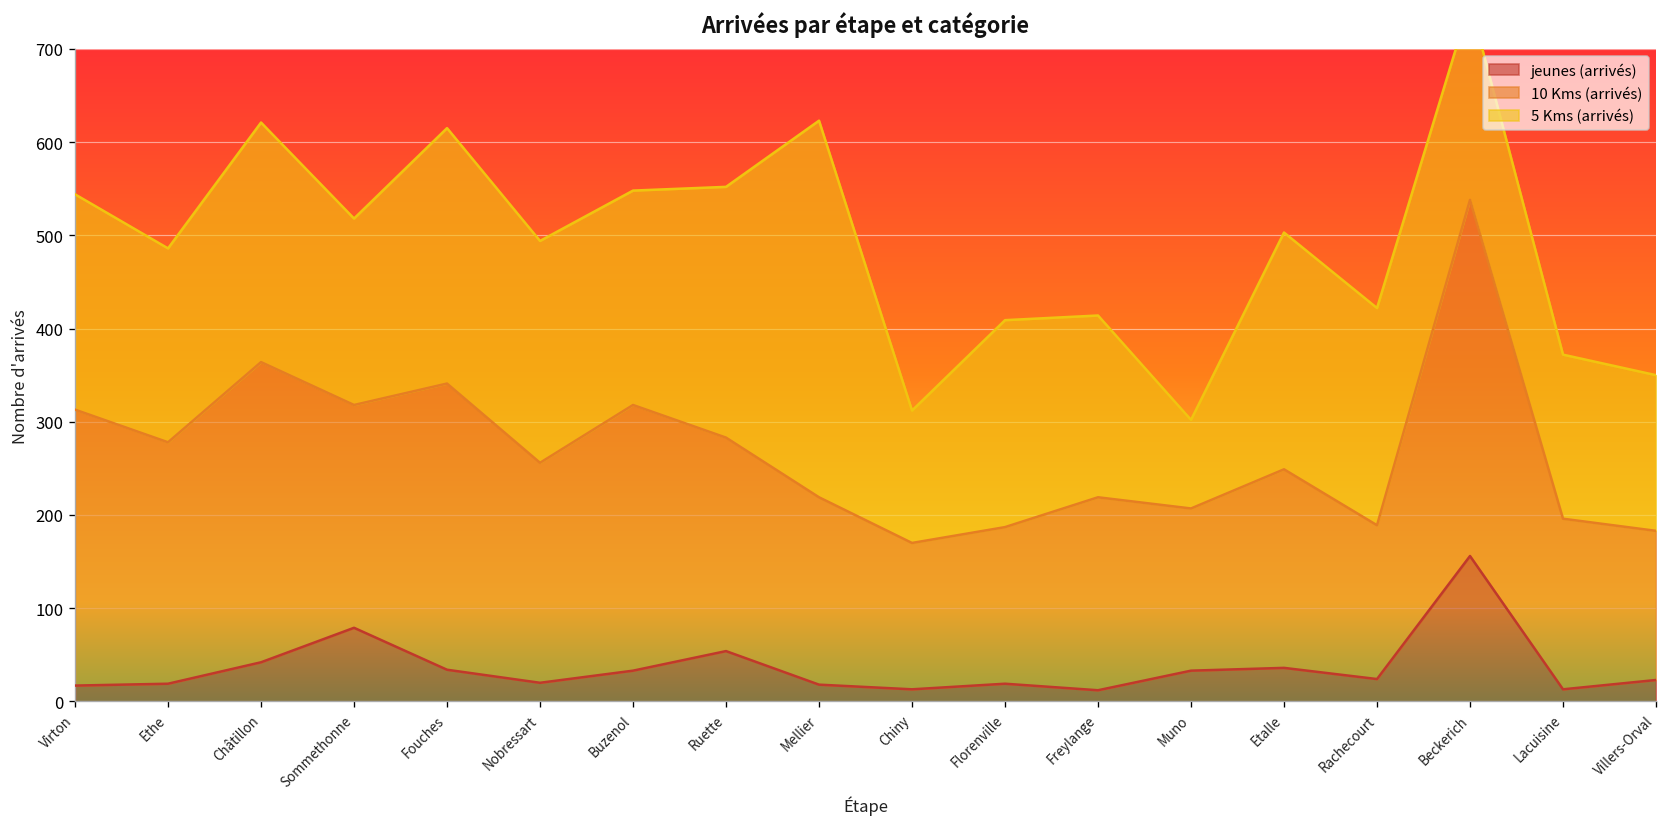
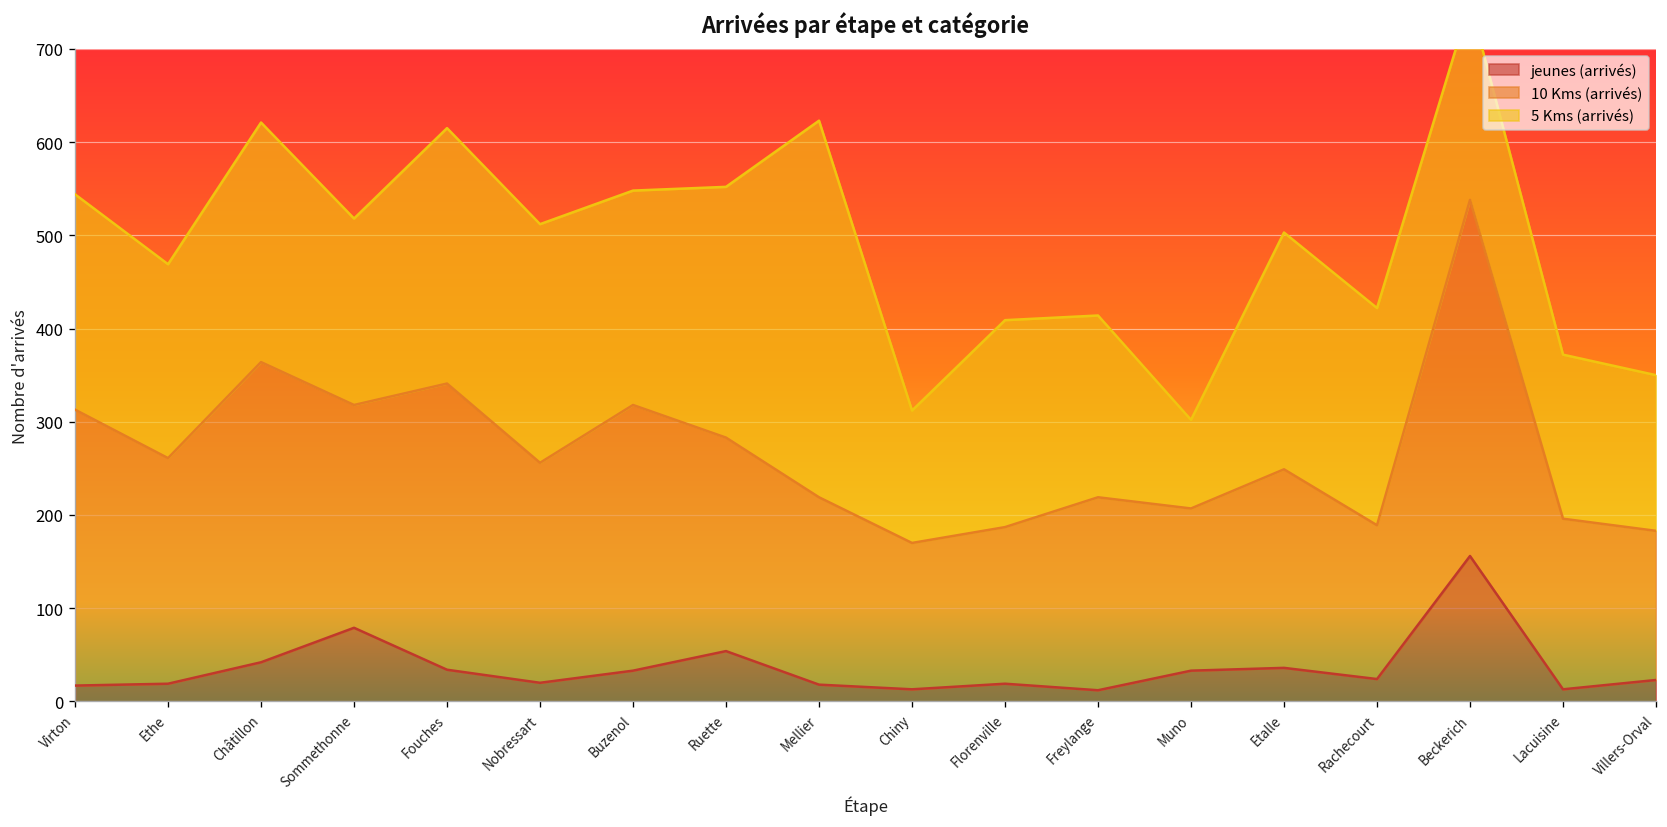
10 Kms (arrivés), Ethe: 260 -> 240
5 Kms (arrivés), Nobressart: 240 -> 260
